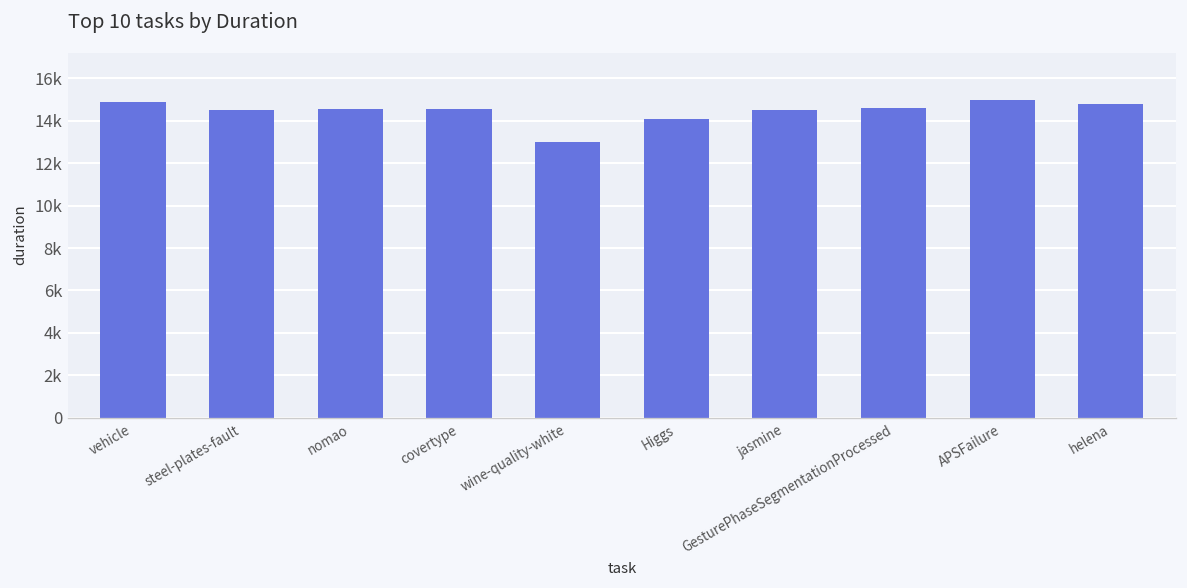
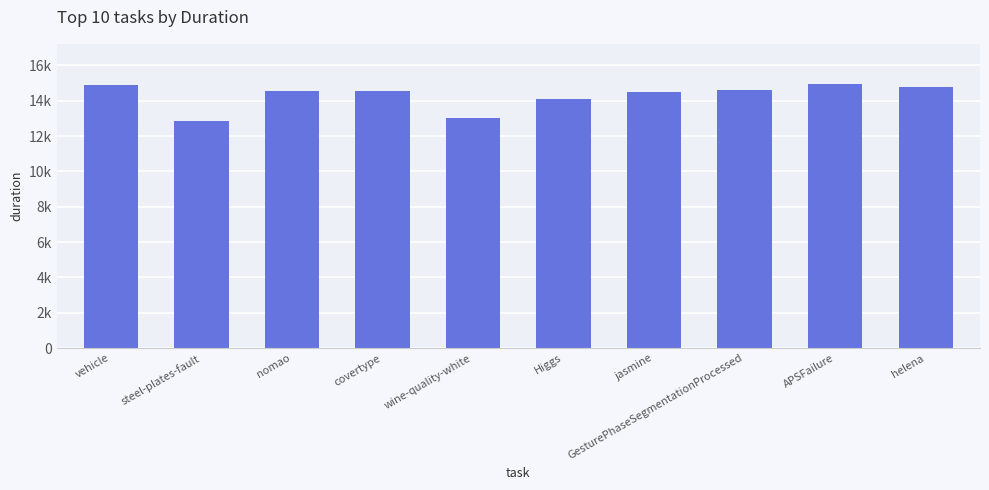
steel-plates-fault: 14500 -> 12800
